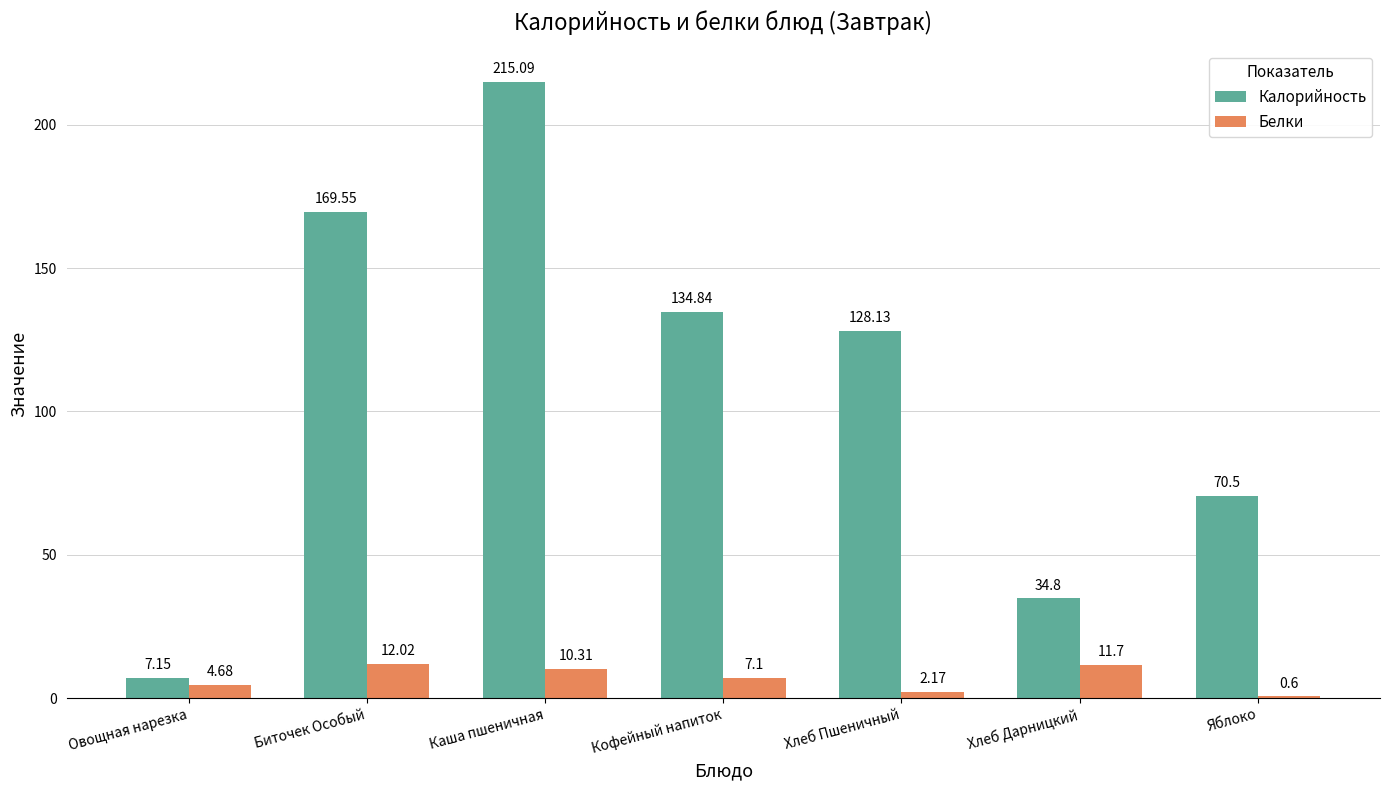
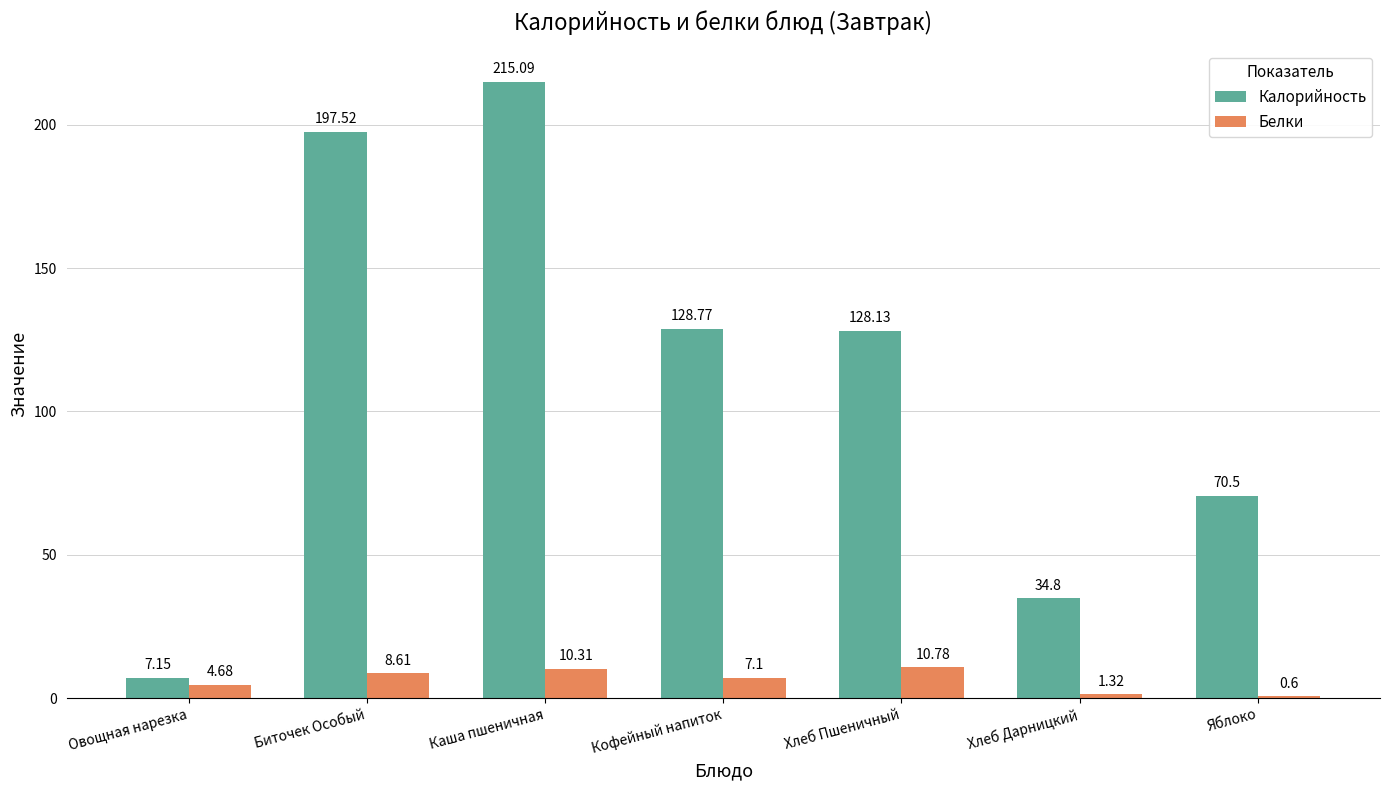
Калорийность, Биточек Особый: 169.55 -> 197.52
Белки, Биточек Особый: 12.02 -> 8.61
Калорийность, Кофейный напиток: 134.84 -> 128.77
Белки, Хлеб Пшеничный: 2.17 -> 10.78
Белки, Хлеб Дарницкий: 11.7 -> 1.32
